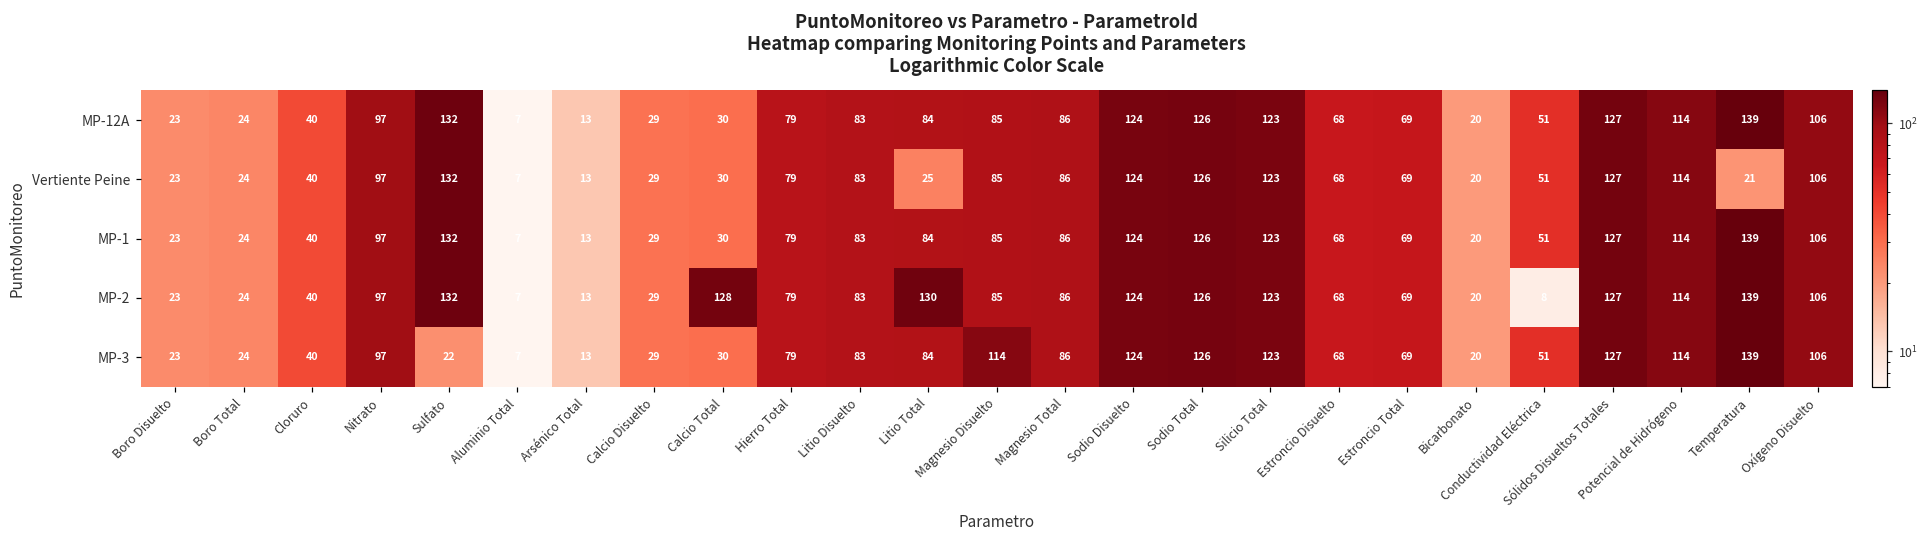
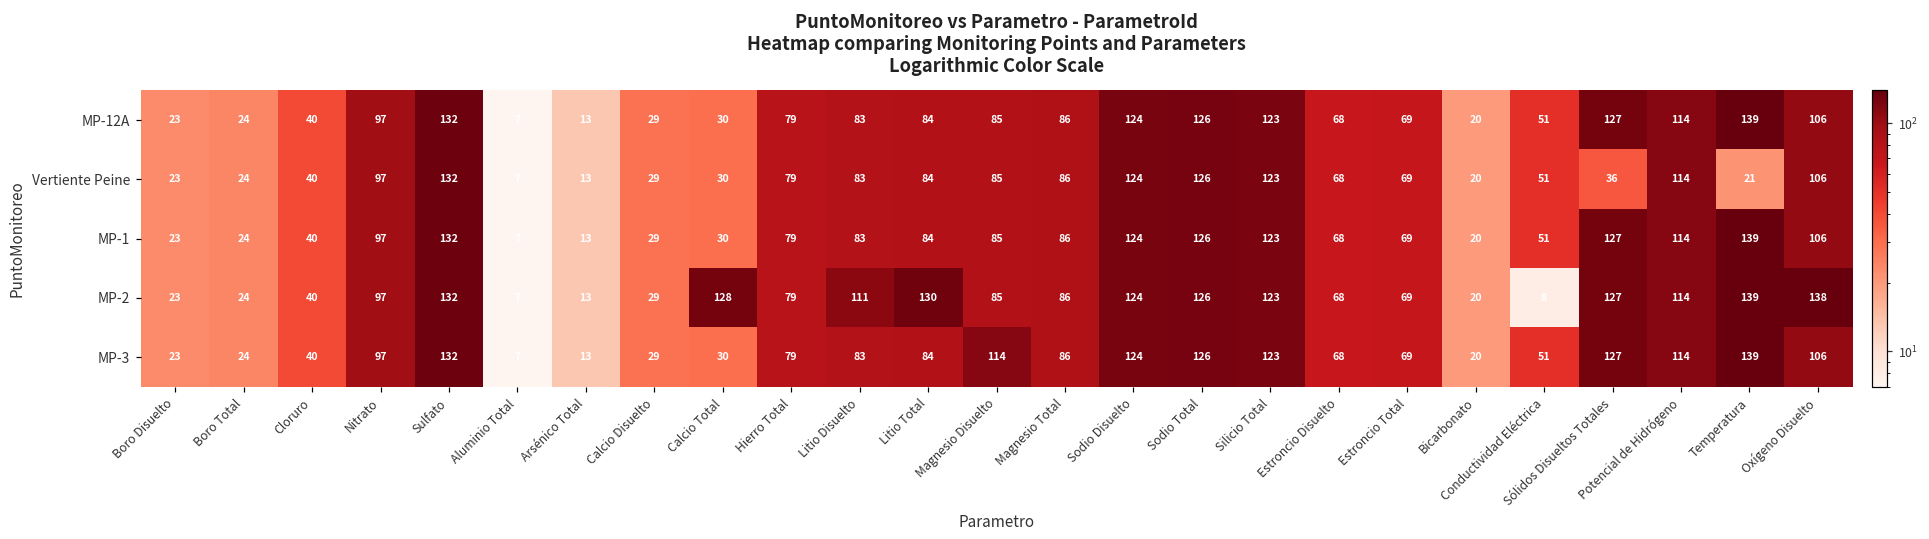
Vertiente Peine, Litio Total: 25 -> 84
Vertiente Peine, Sólidos Disueltos Totales: 127 -> 36
MP-2, Litio Disuelto: 83 -> 111
MP-2, Oxígeno Disuelto: 106 -> 138
MP-3, Sulfato: 22 -> 132
